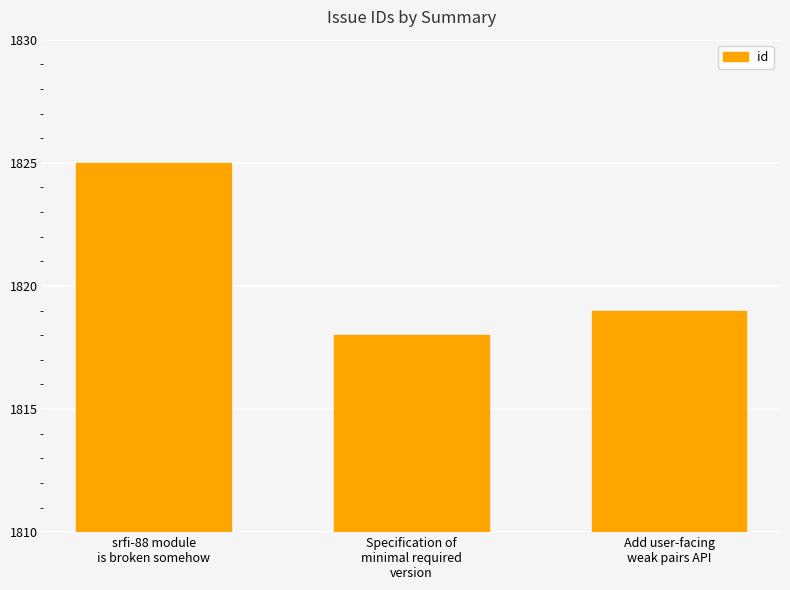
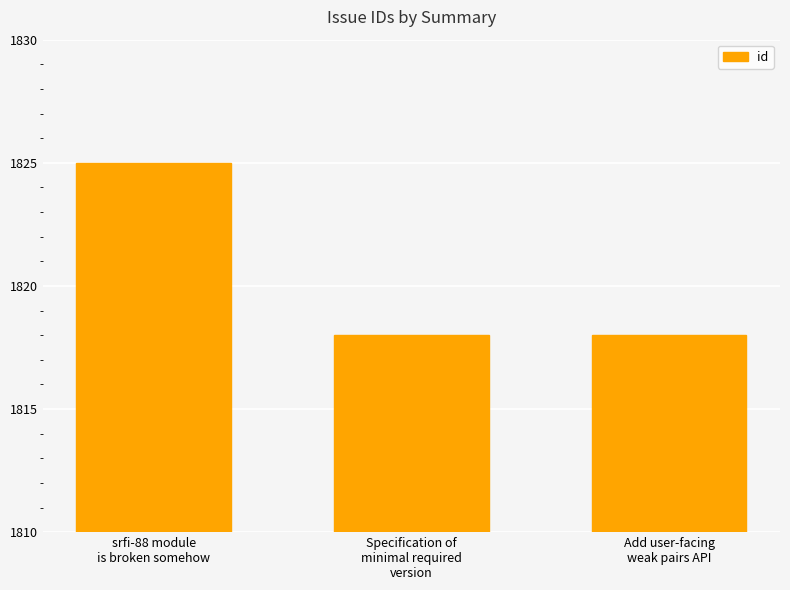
Add user-facing weak pairs API: 1819 -> 1818
